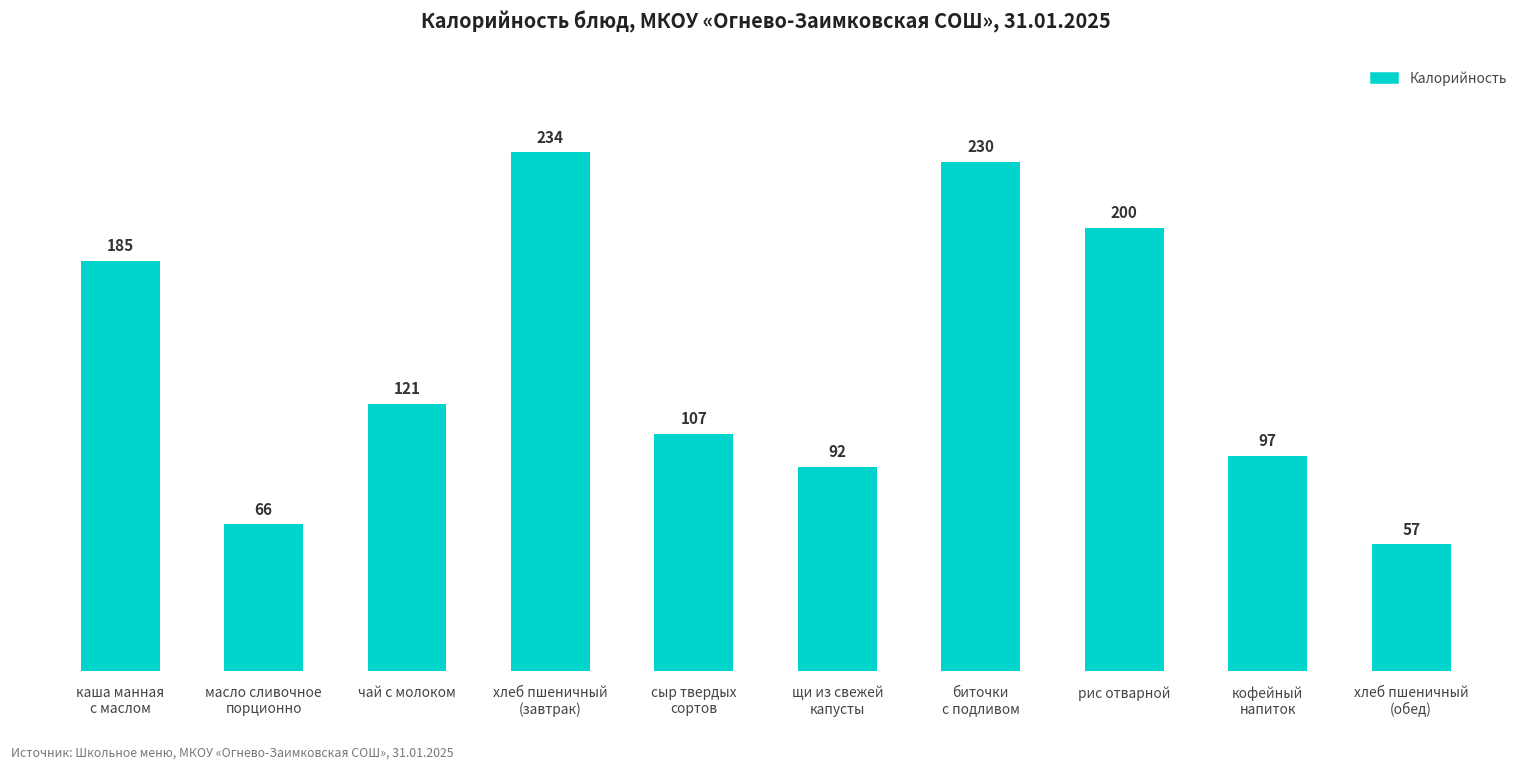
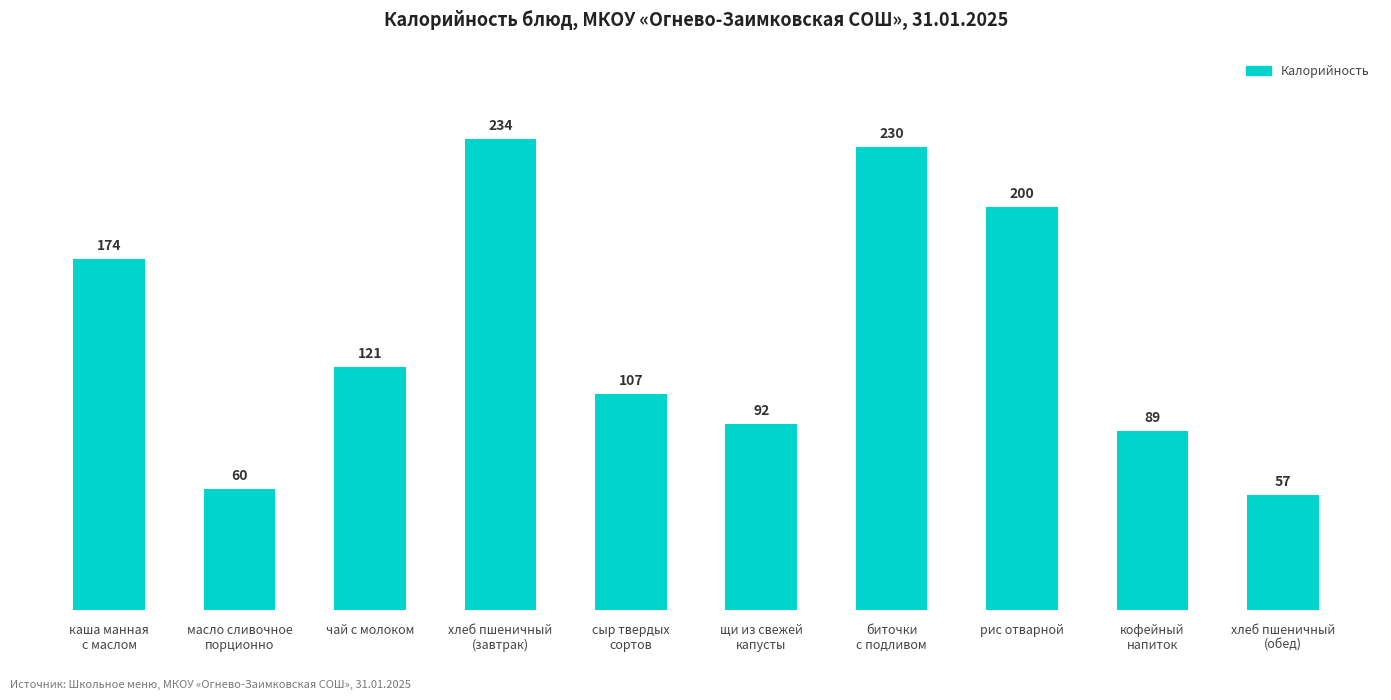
каша манная с маслом: 185 -> 174
масло сливочное порционно: 66 -> 60
кофейный напиток: 97 -> 89
